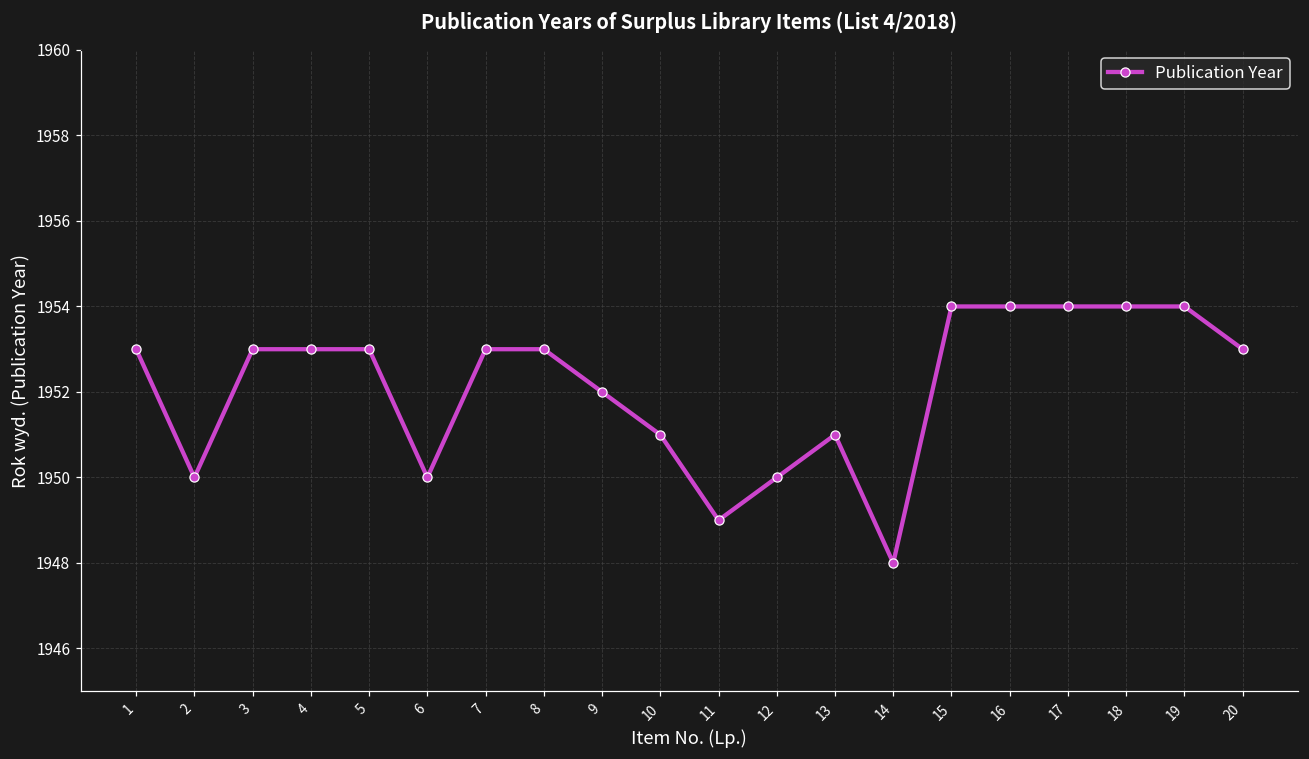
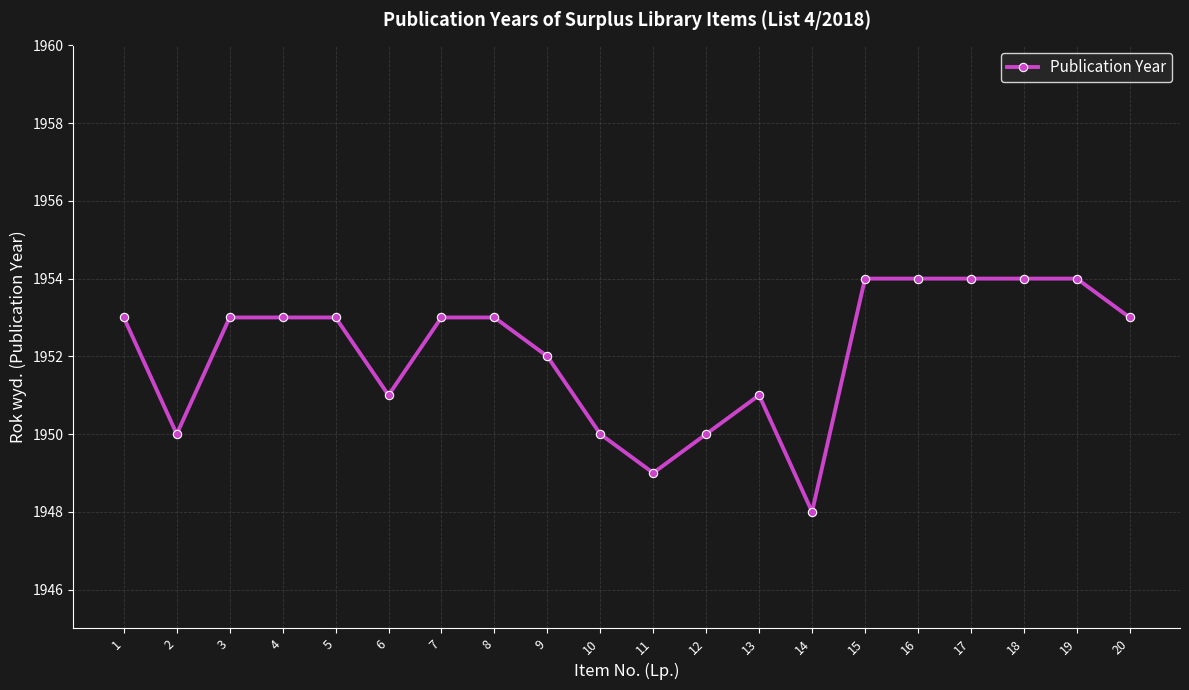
6: 1950 -> 1951
10: 1951 -> 1950
